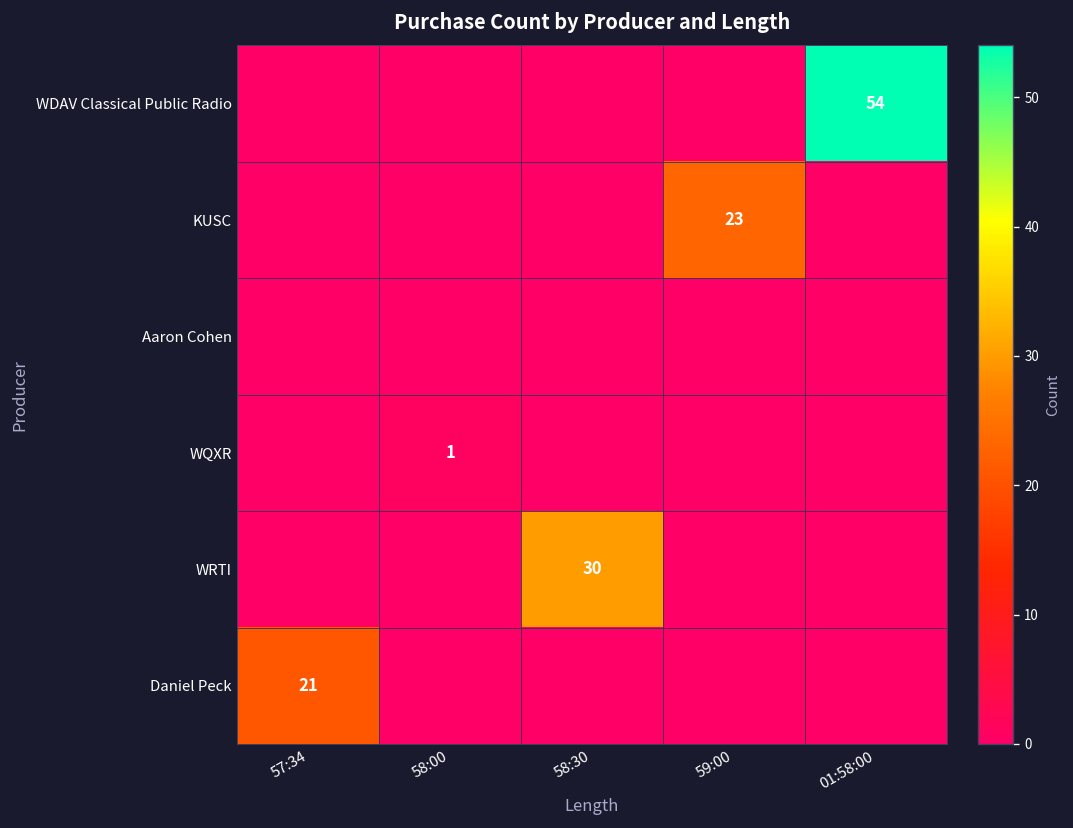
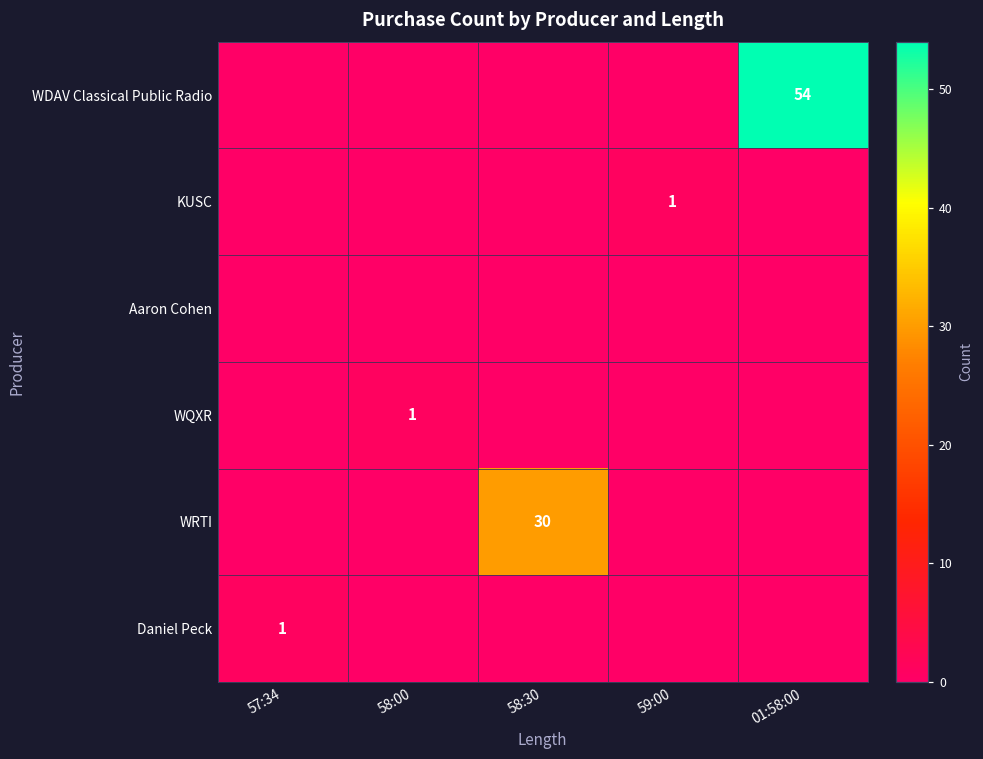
KUSC, 59:00: 23 -> 1
Daniel Peck, 57:34: 21 -> 1
